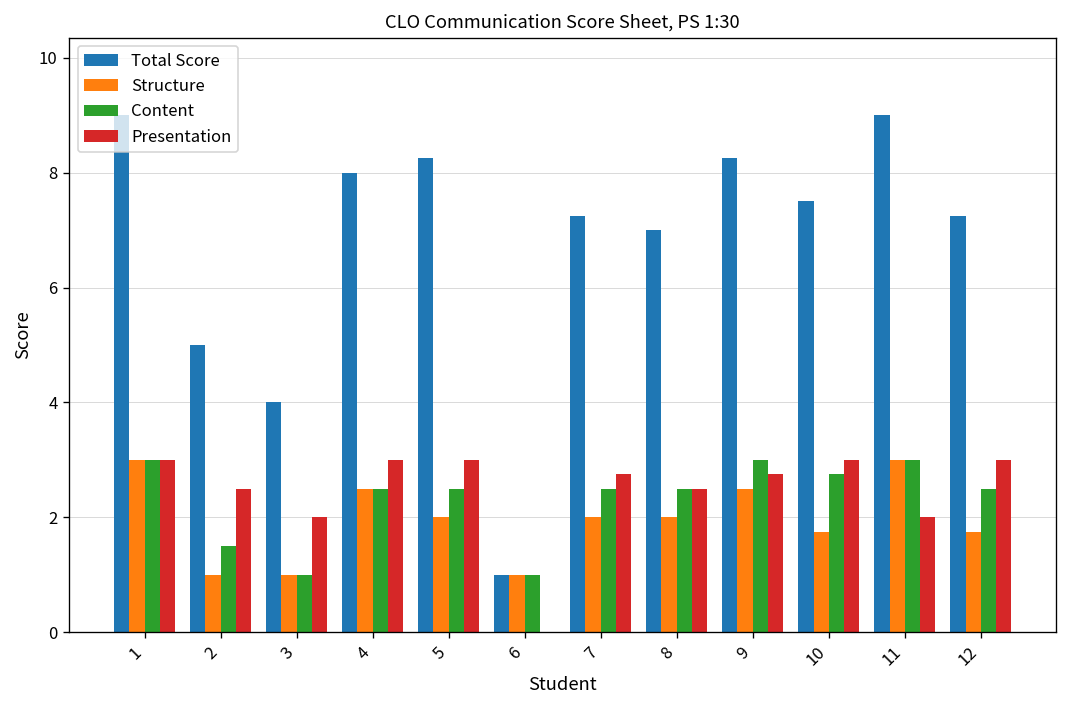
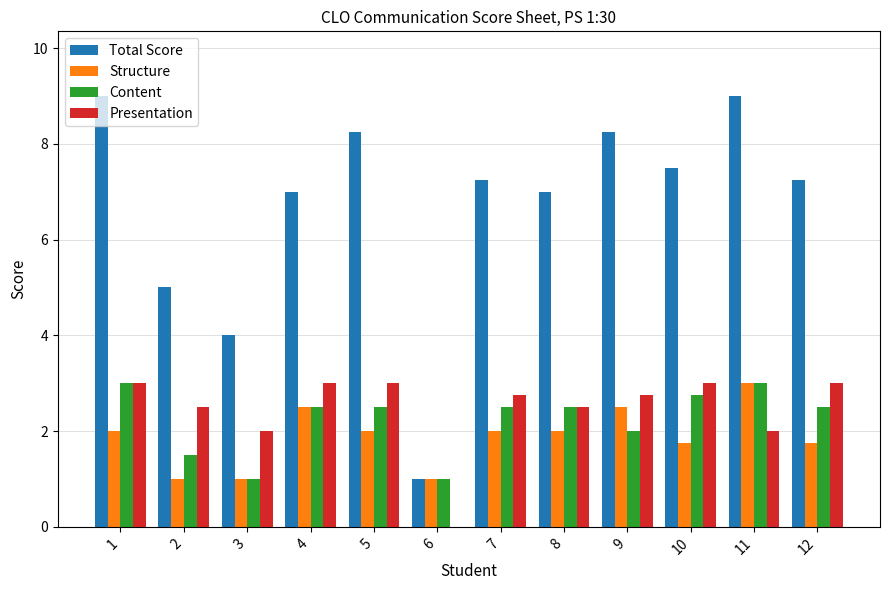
Structure, 1: 3 -> 2
Total Score, 4: 8 -> 7
Content, 9: 3 -> 2
